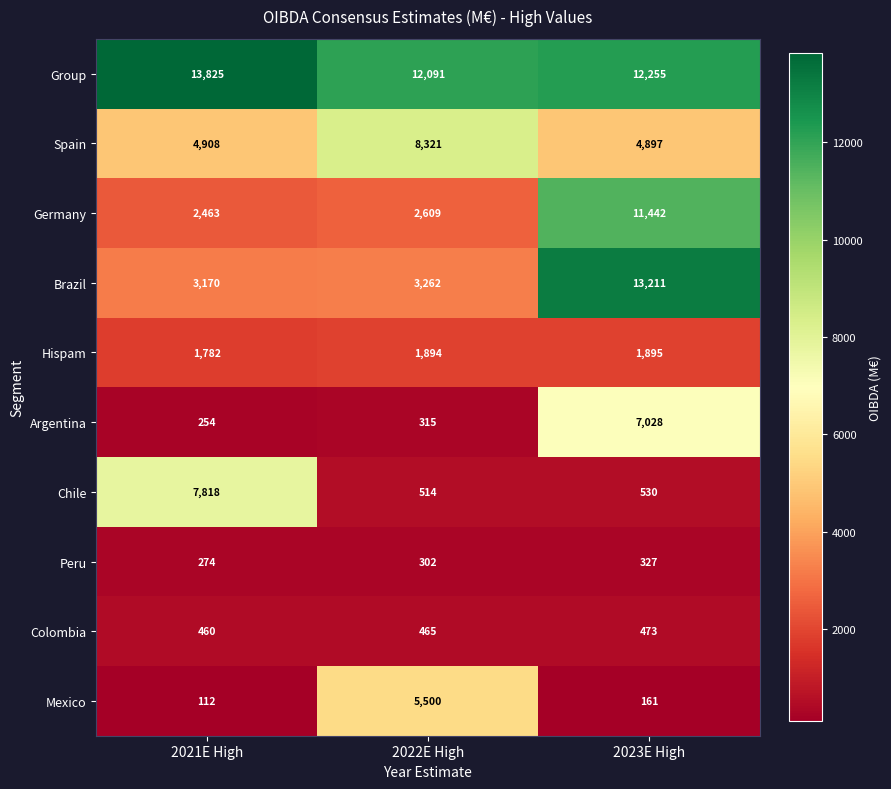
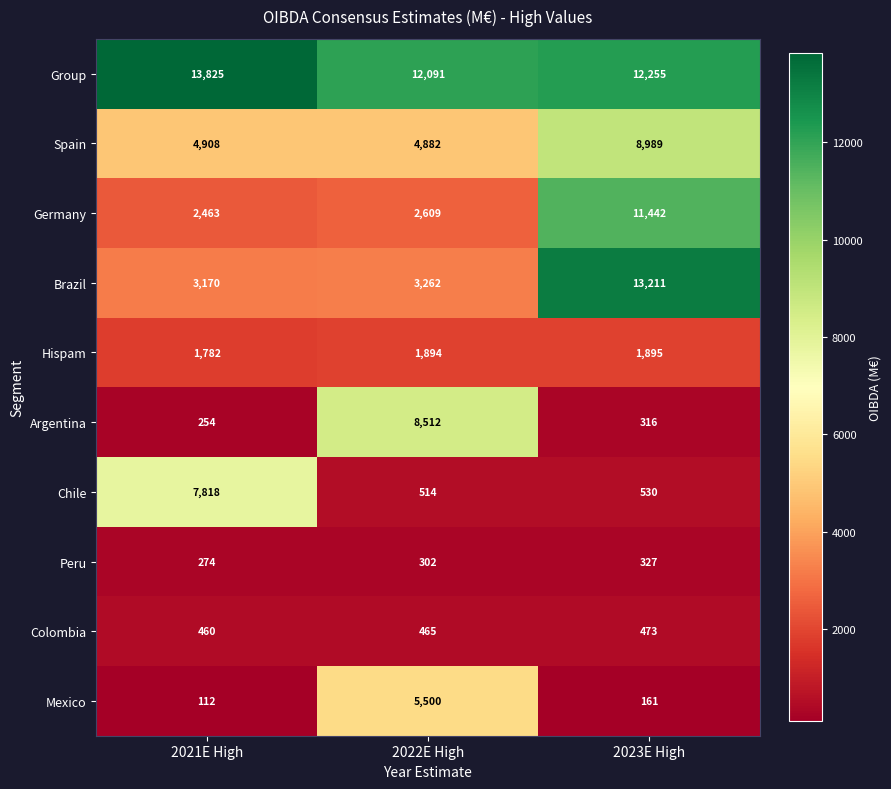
Spain, 2022E High: 8,321 -> 4,882
Spain, 2023E High: 4,897 -> 8,989
Argentina, 2022E High: 315 -> 8,512
Argentina, 2023E High: 7,028 -> 316
